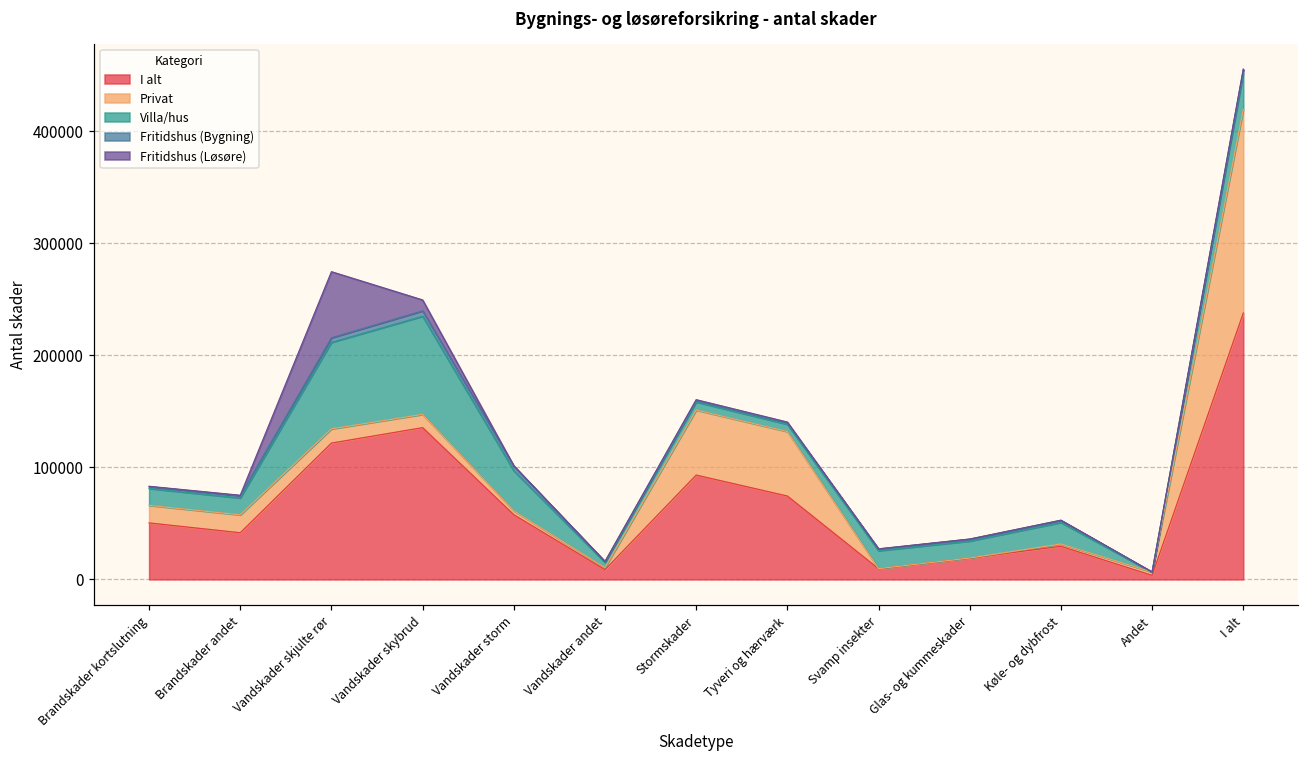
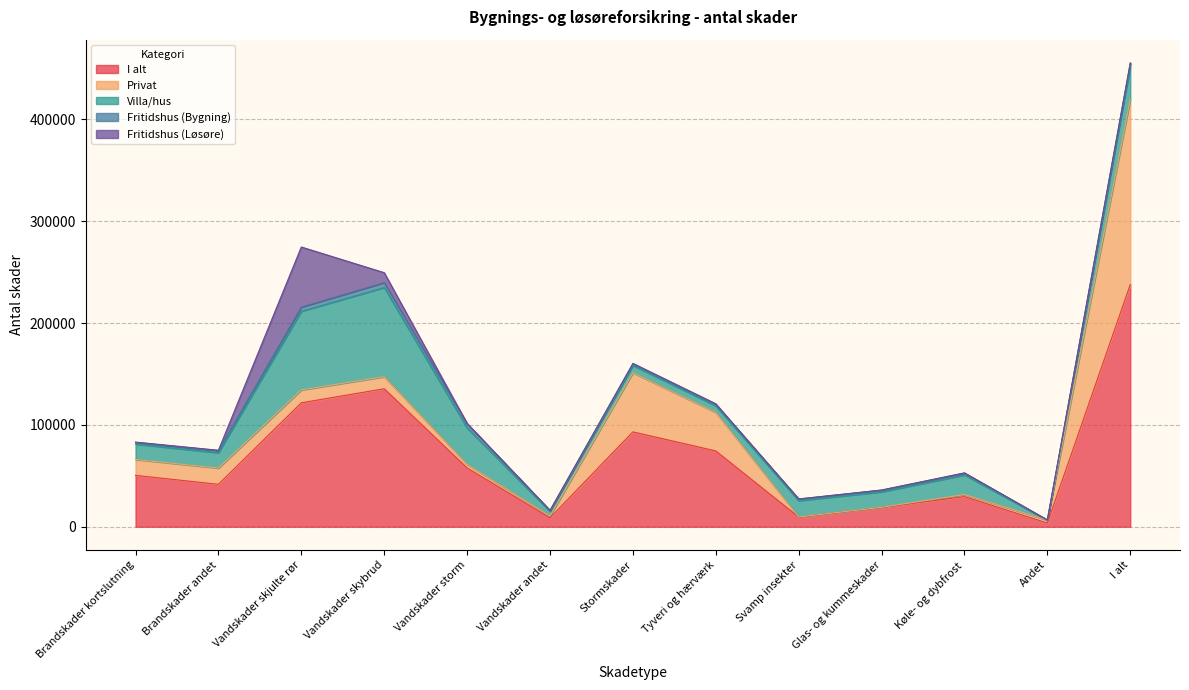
Privat, Tyveri og hærværk: 58000 -> 38000
